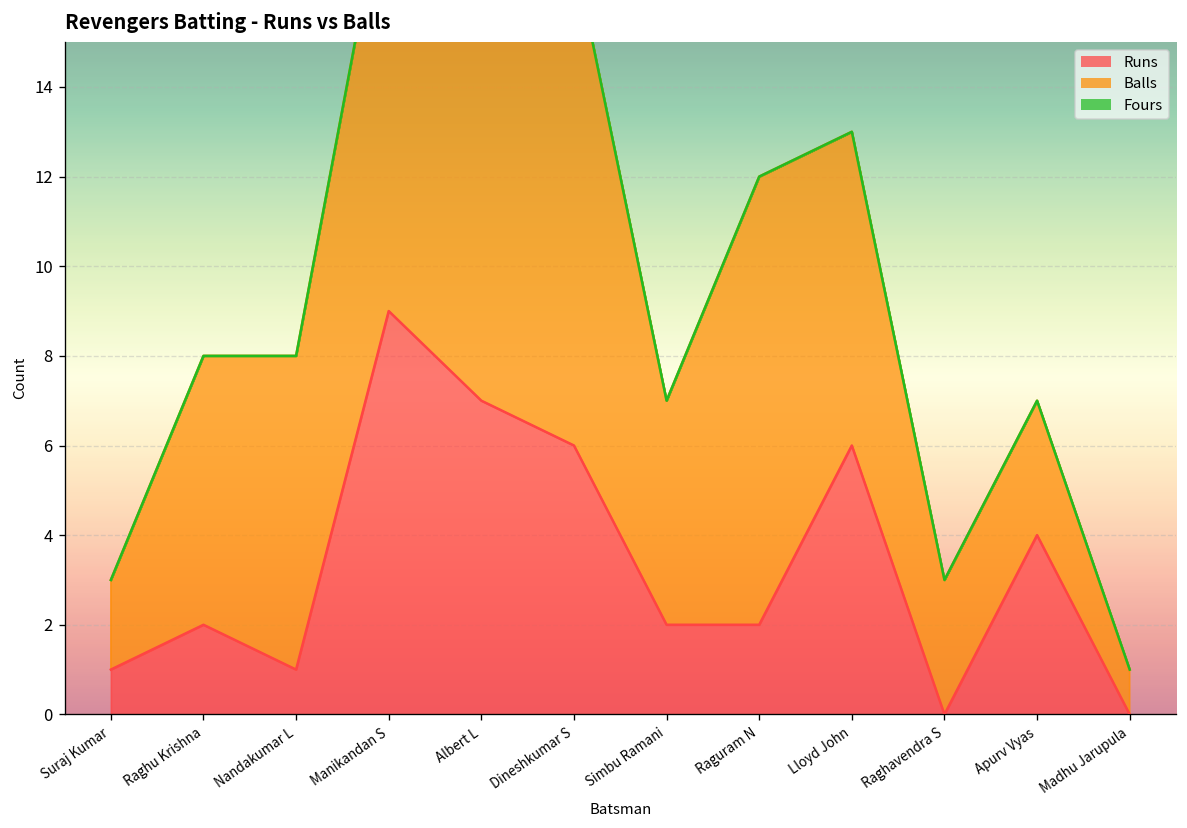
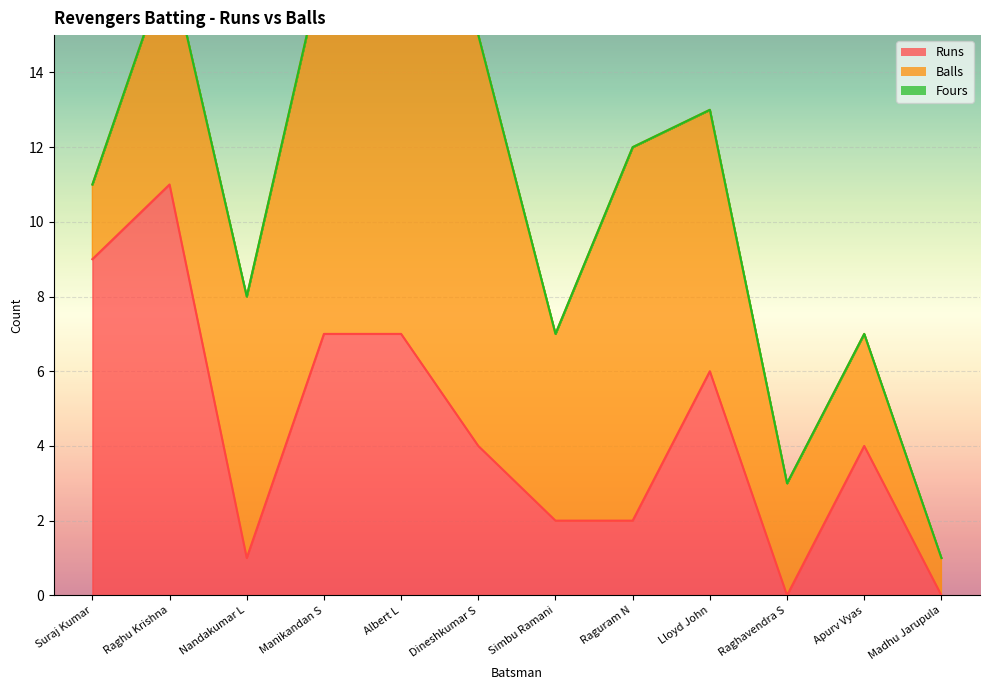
Runs, Suraj Kumar: 1 -> 9
Runs, Raghu Krishna: 2 -> 11
Runs, Manikandan S: 9 -> 7
Runs, Dineshkumar S: 6 -> 4
